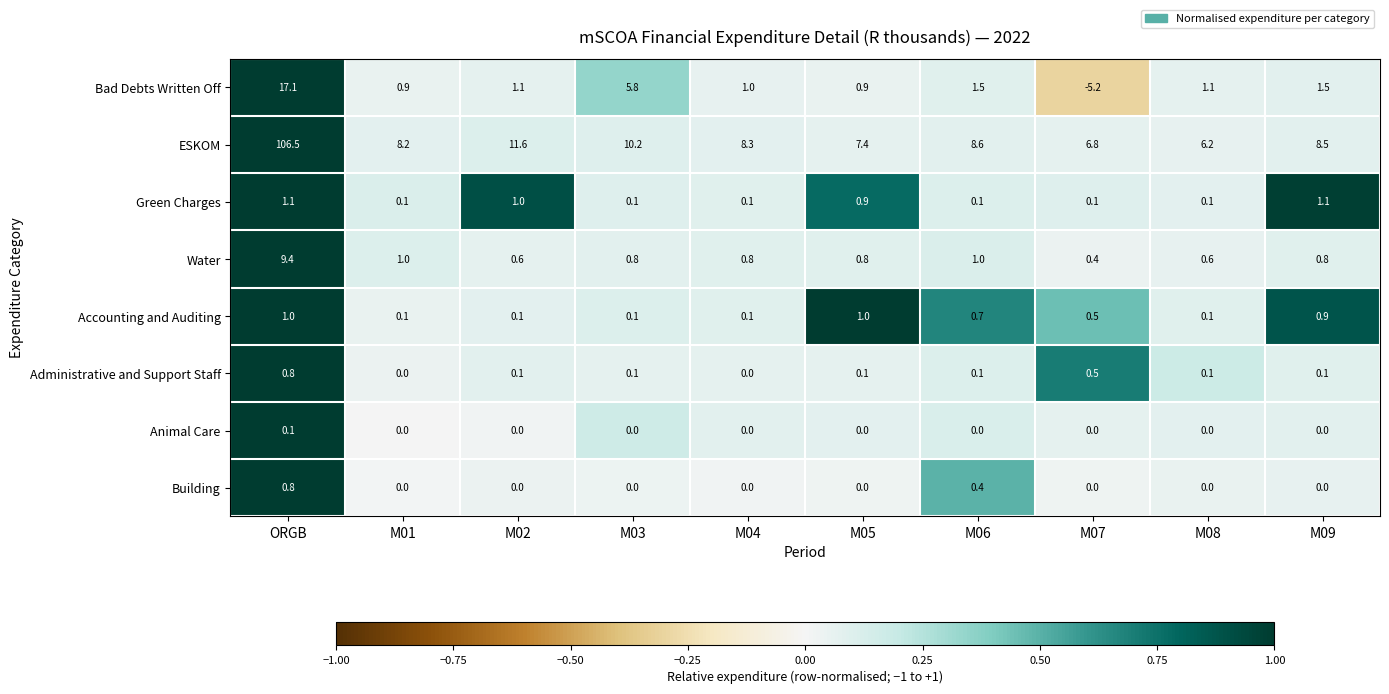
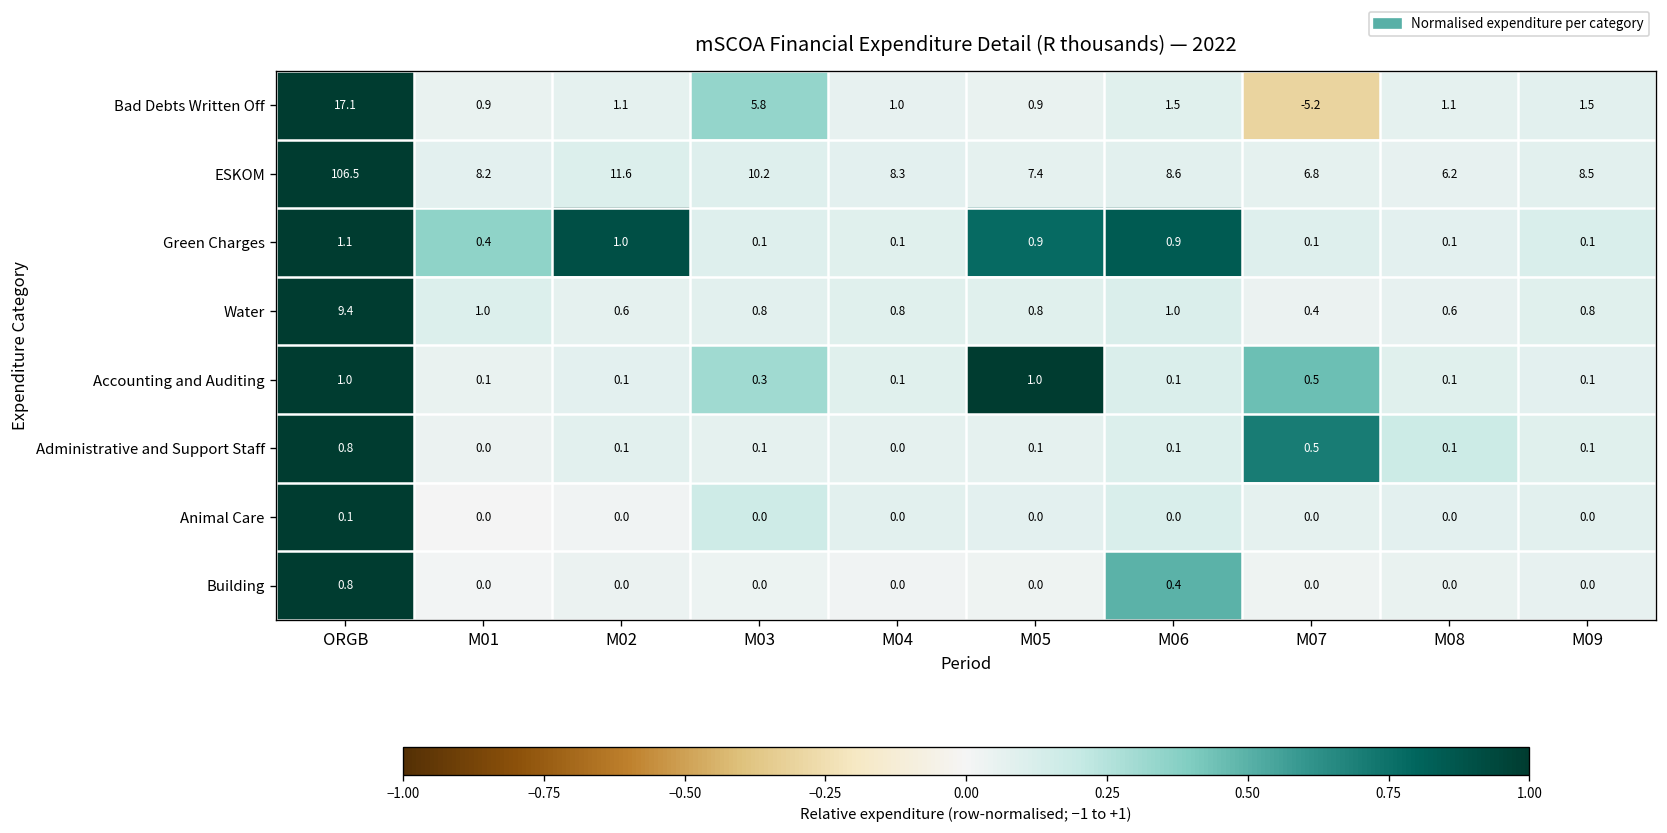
Green Charges, M01: 0.1 -> 0.4
Green Charges, M06: 0.1 -> 0.9
Green Charges, M09: 1.1 -> 0.1
Accounting and Auditing, M03: 0.1 -> 0.3
Accounting and Auditing, M06: 0.7 -> 0.1
Accounting and Auditing, M09: 0.9 -> 0.1
